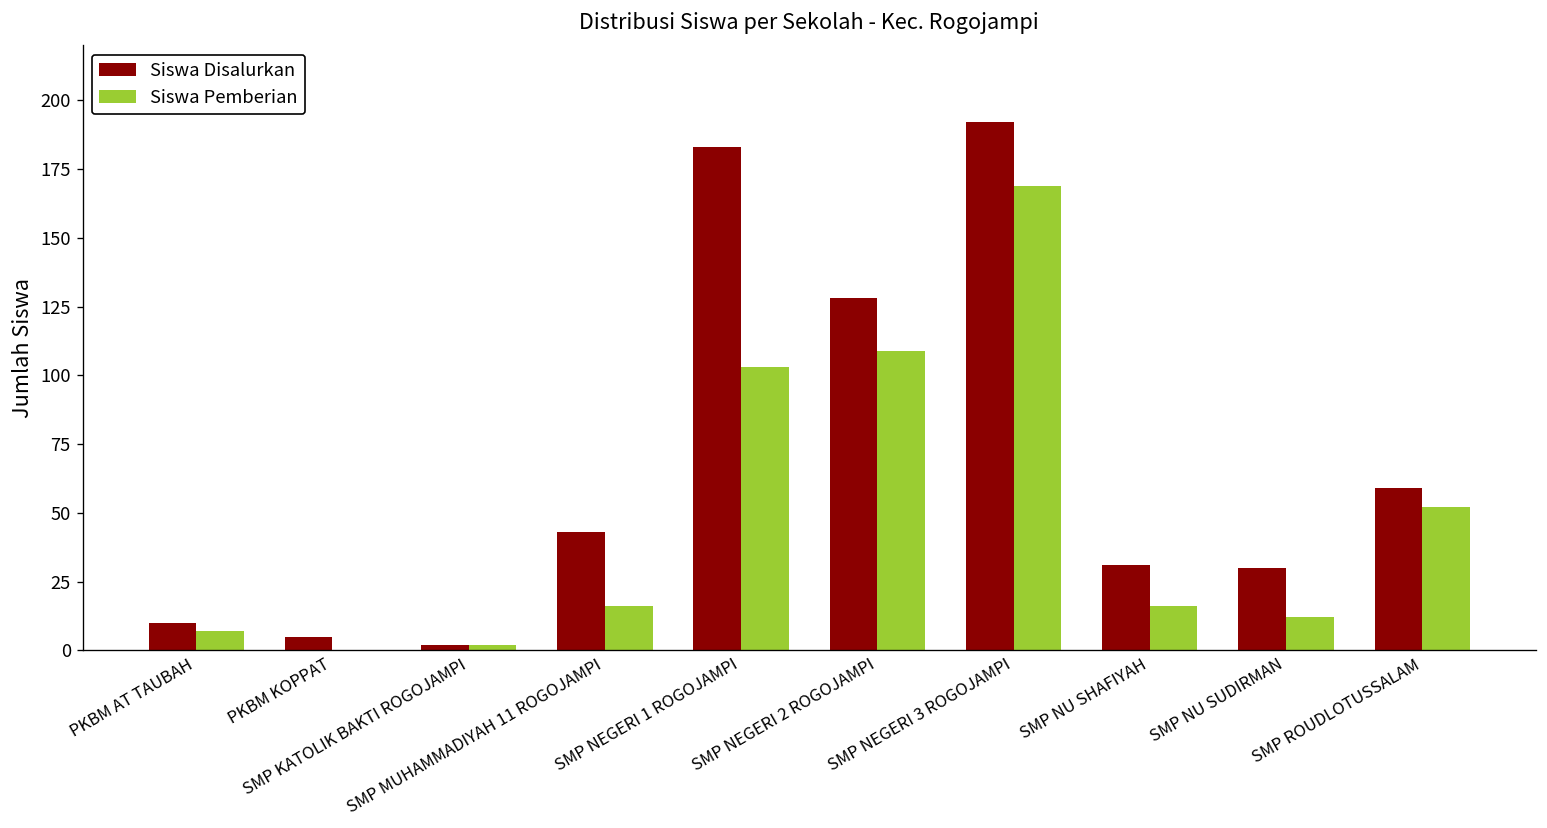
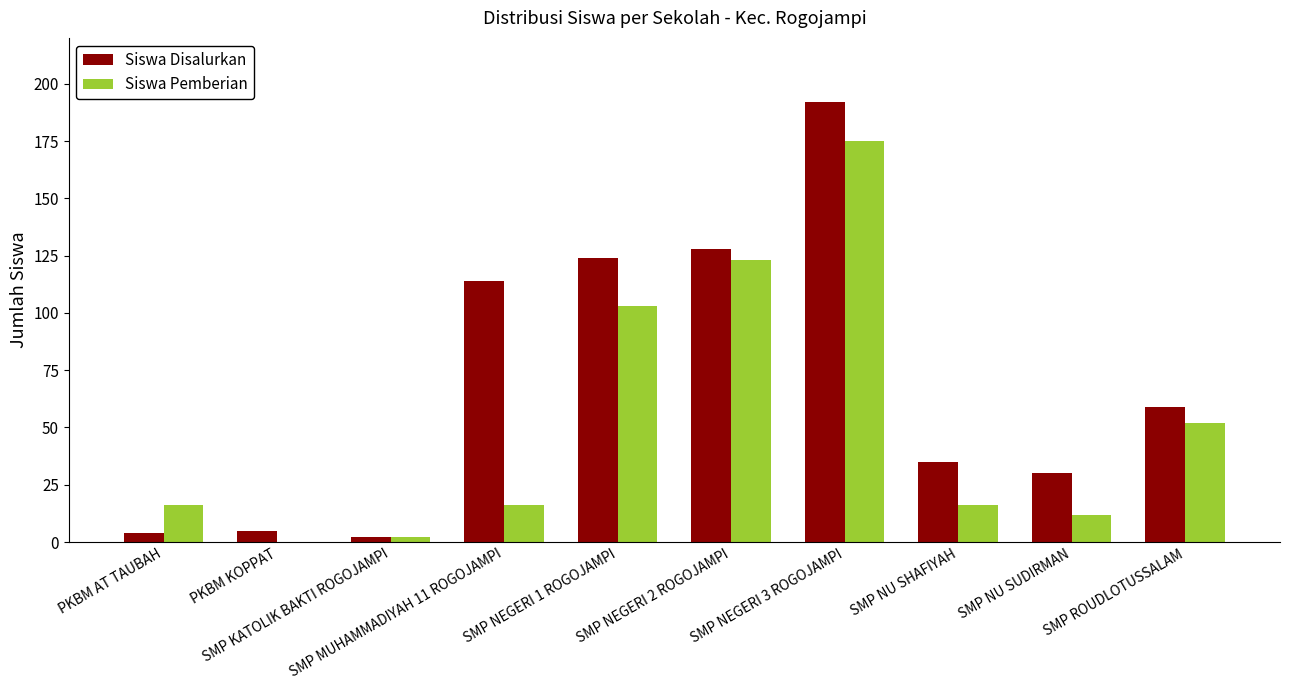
Siswa Disalurkan, PKBM AT TAUBAH: 10 -> 4
Siswa Pemberian, PKBM AT TAUBAH: 7 -> 16
Siswa Disalurkan, SMP MUHAMMADIYAH 11 ROGOJAMPI: 43 -> 114
Siswa Disalurkan, SMP NEGERI 1 ROGOJAMPI: 183 -> 124
Siswa Pemberian, SMP NEGERI 2 ROGOJAMPI: 109 -> 123
Siswa Pemberian, SMP NEGERI 3 ROGOJAMPI: 169 -> 175
Siswa Disalurkan, SMP NU SHAFIYAH: 31 -> 35
